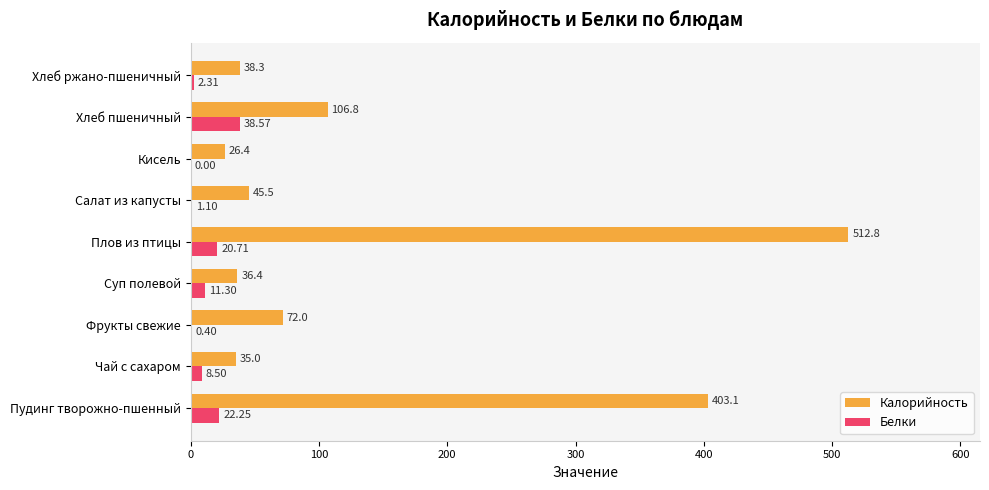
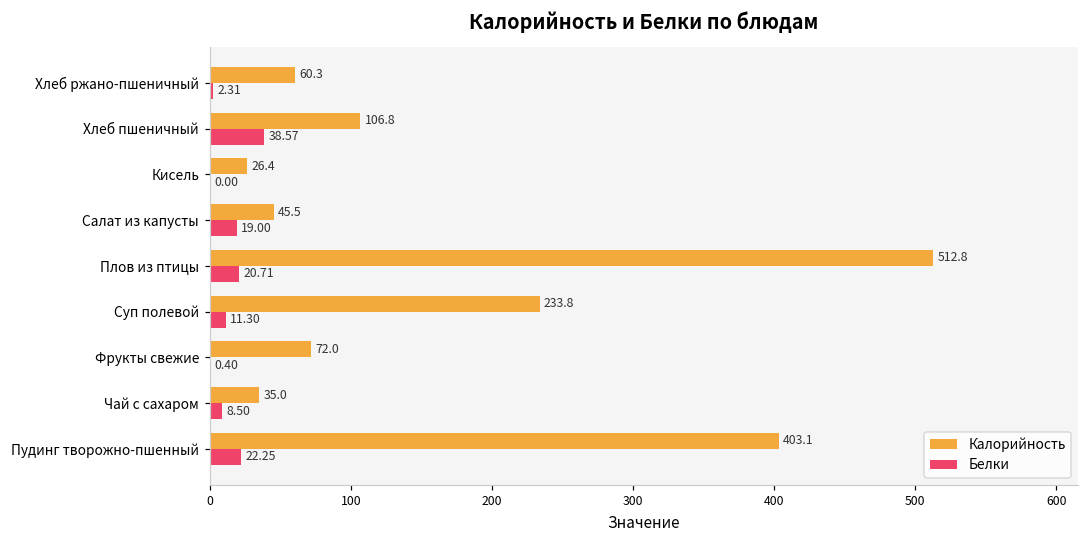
Калорийность, Хлеб ржано-пшеничный: 38.3 -> 60.3
Белки, Салат из капусты: 1.10 -> 19.00
Калорийность, Суп полевой: 36.4 -> 233.8
